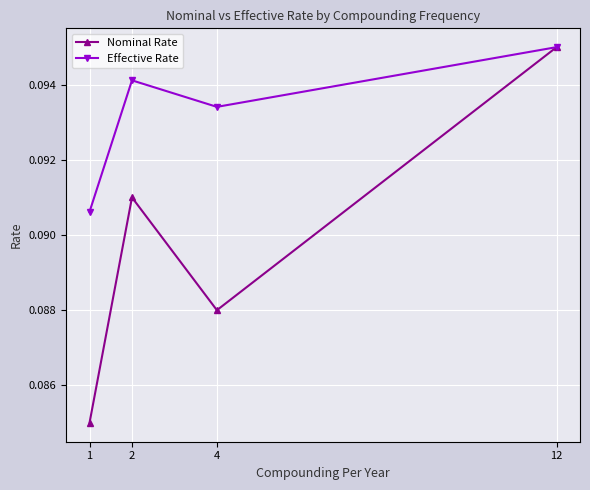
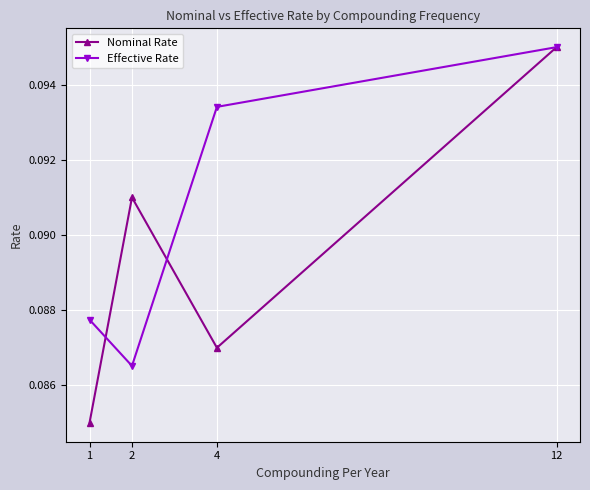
Effective Rate, 1: 0.0906 -> 0.0877
Effective Rate, 2: 0.0941 -> 0.0865
Nominal Rate, 4: 0.088 -> 0.087
